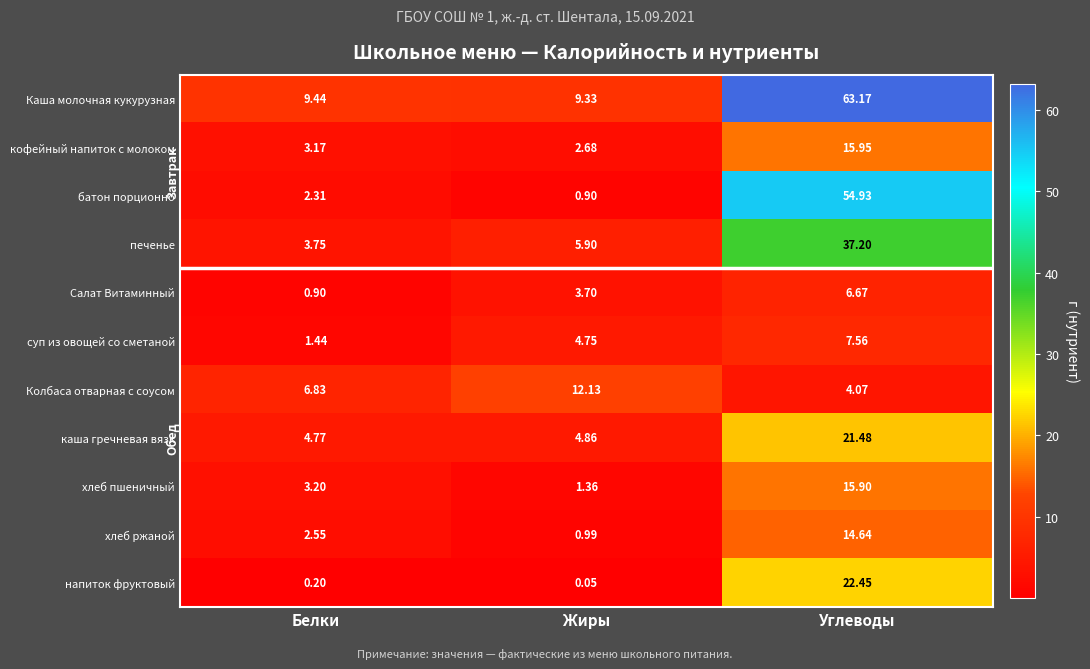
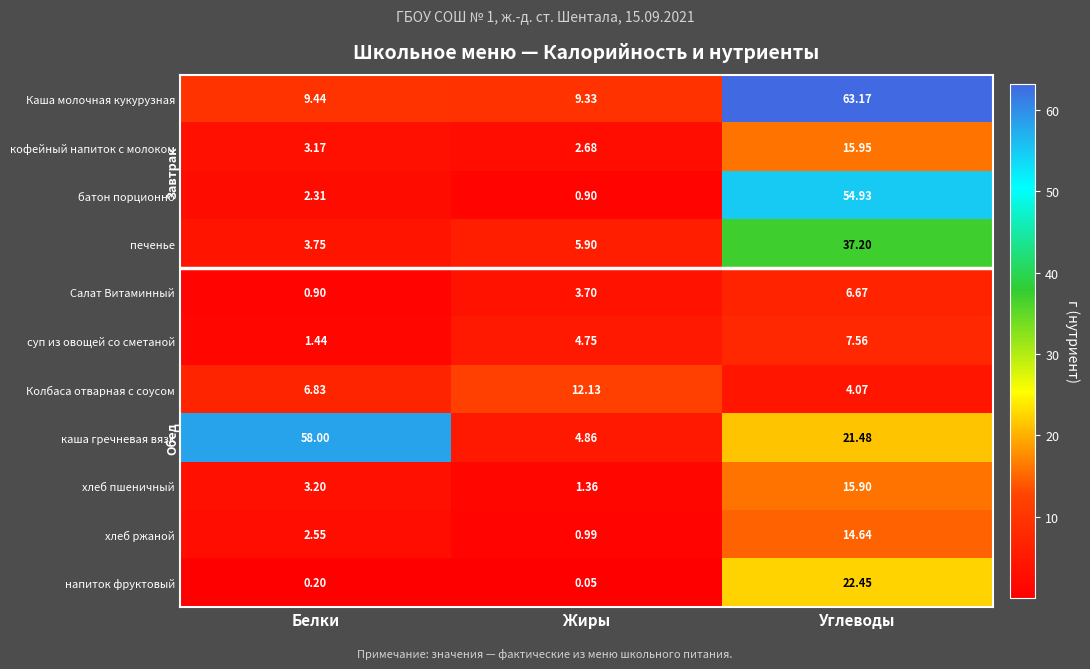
каша гречневая вязк, Белки: 4.77 -> 58.00
